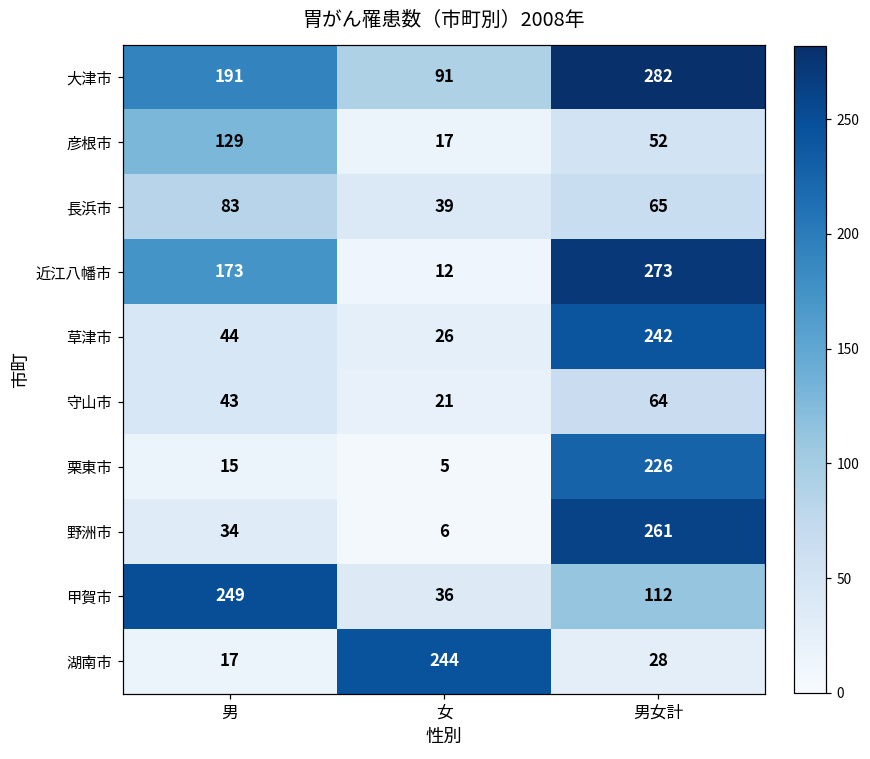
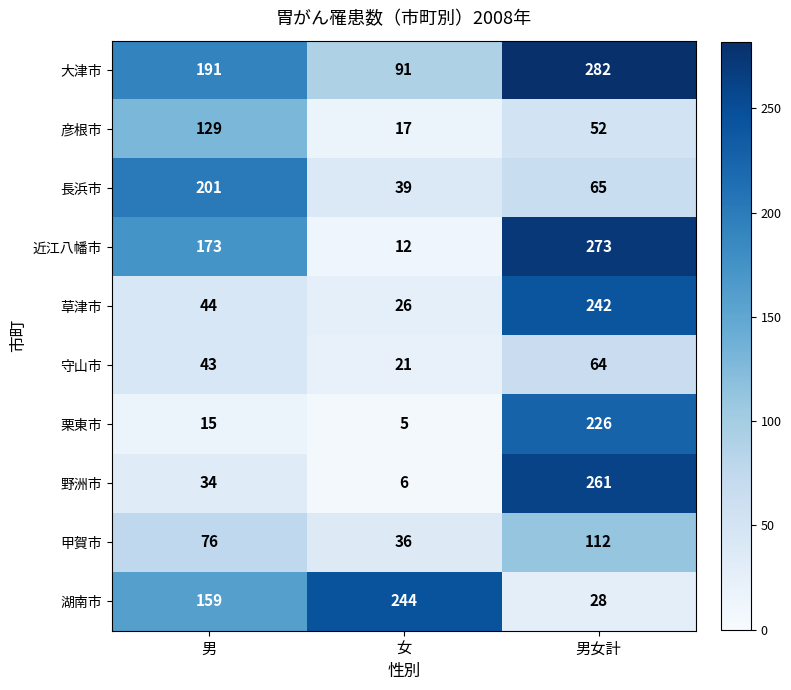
長浜市, 男: 83 -> 201
甲賀市, 男: 249 -> 76
湖南市, 男: 17 -> 159
